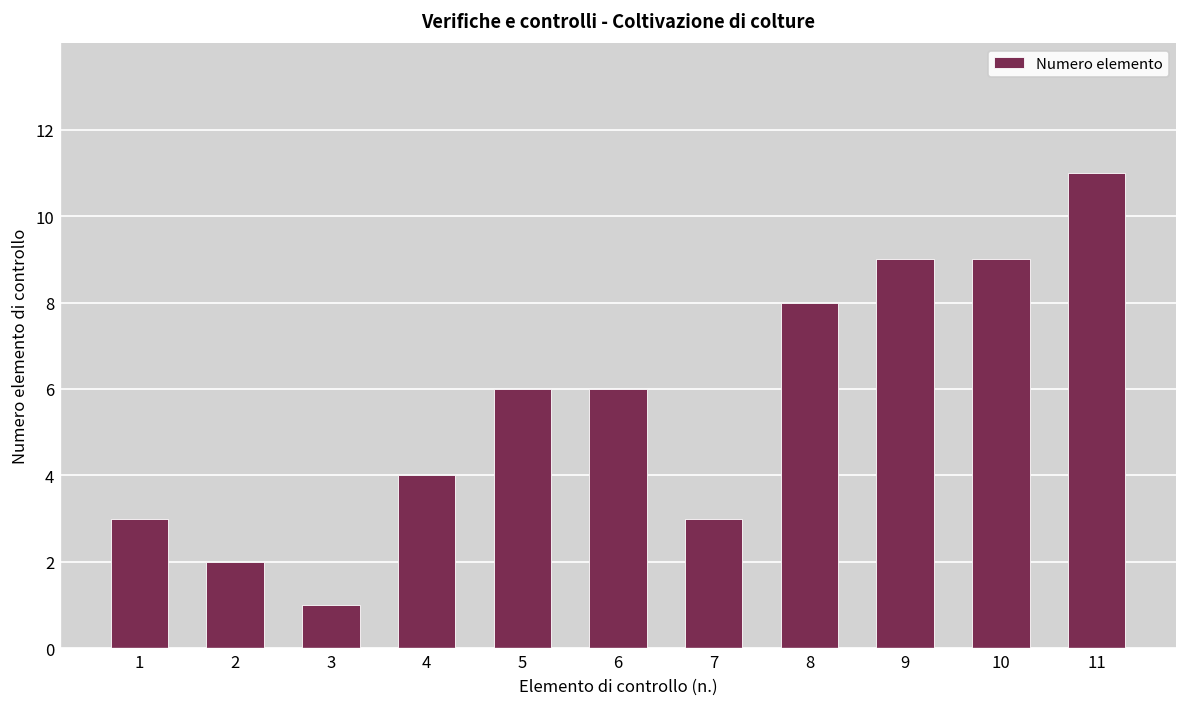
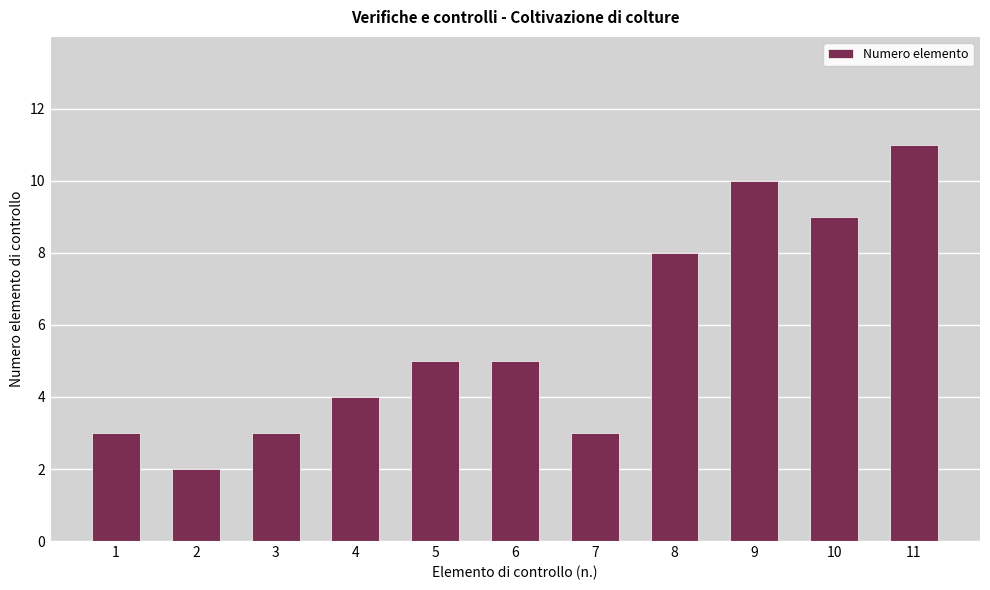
3: 1 -> 3
5: 6 -> 5
6: 6 -> 5
9: 9 -> 10
